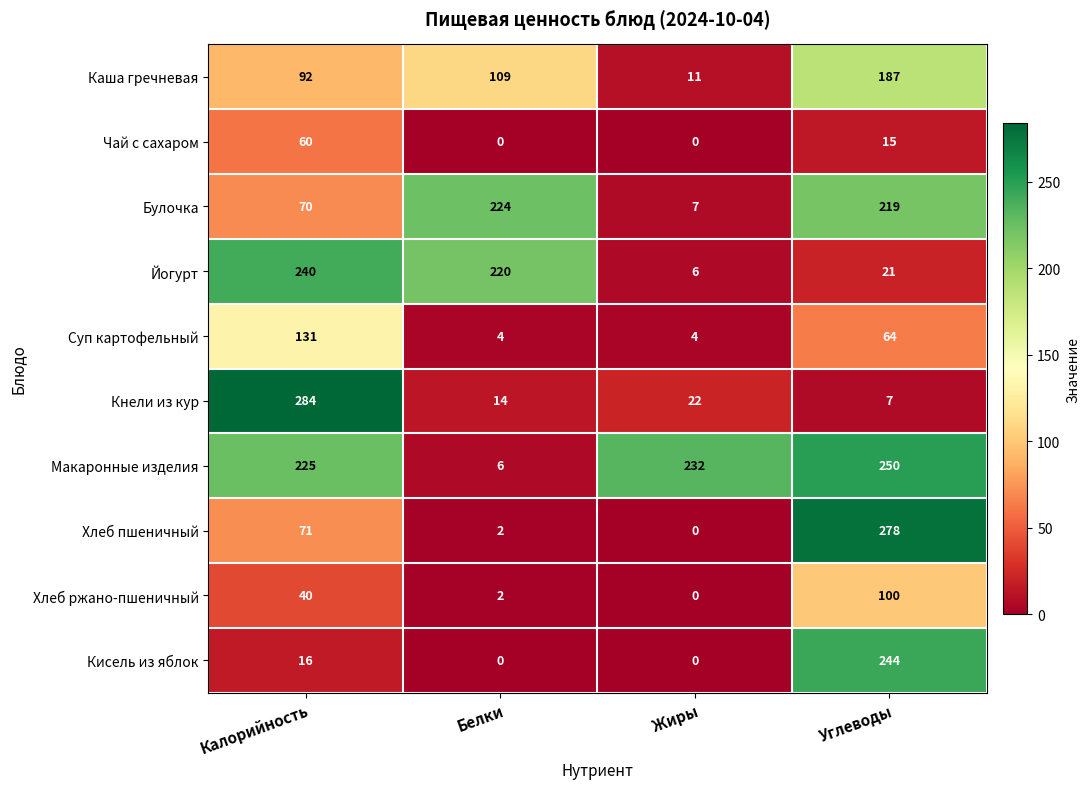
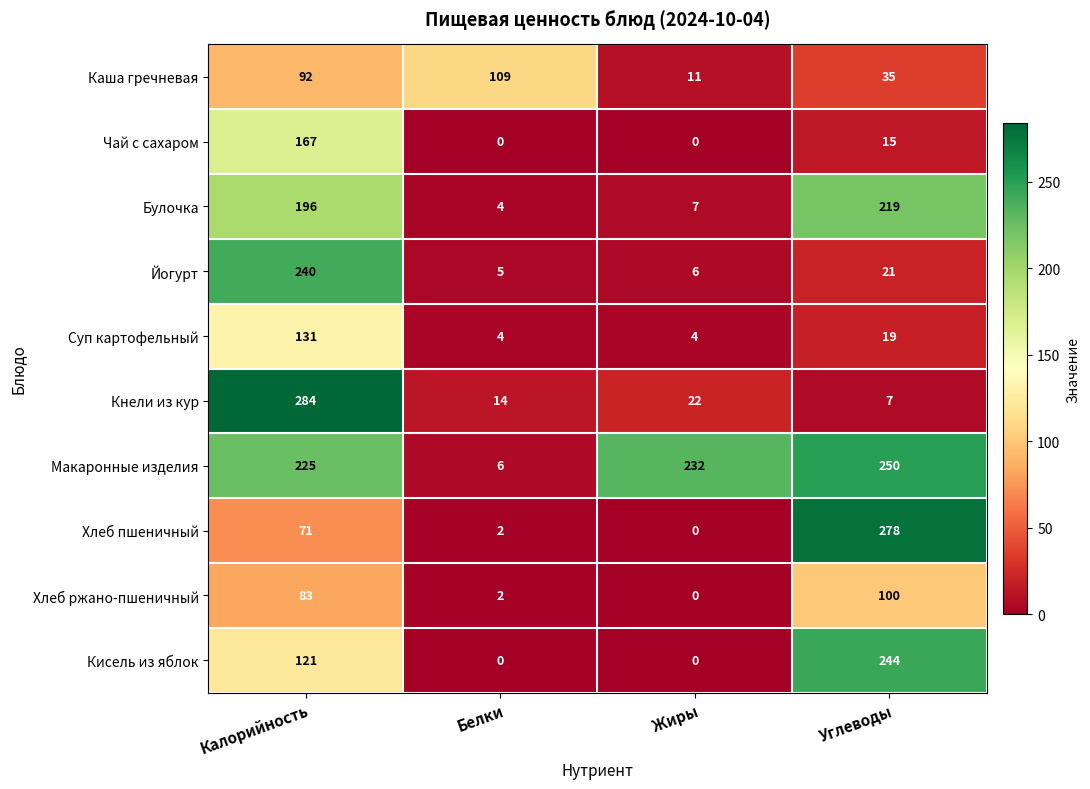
Каша гречневая, Углеводы: 187 -> 35
Чай с сахаром, Калорийность: 60 -> 167
Булочка, Калорийность: 70 -> 196
Булочка, Белки: 224 -> 4
Йогурт, Белки: 220 -> 5
Суп картофельный, Углеводы: 64 -> 19
Хлеб ржано-пшеничный, Калорийность: 40 -> 83
Кисель из яблок, Калорийность: 16 -> 121
